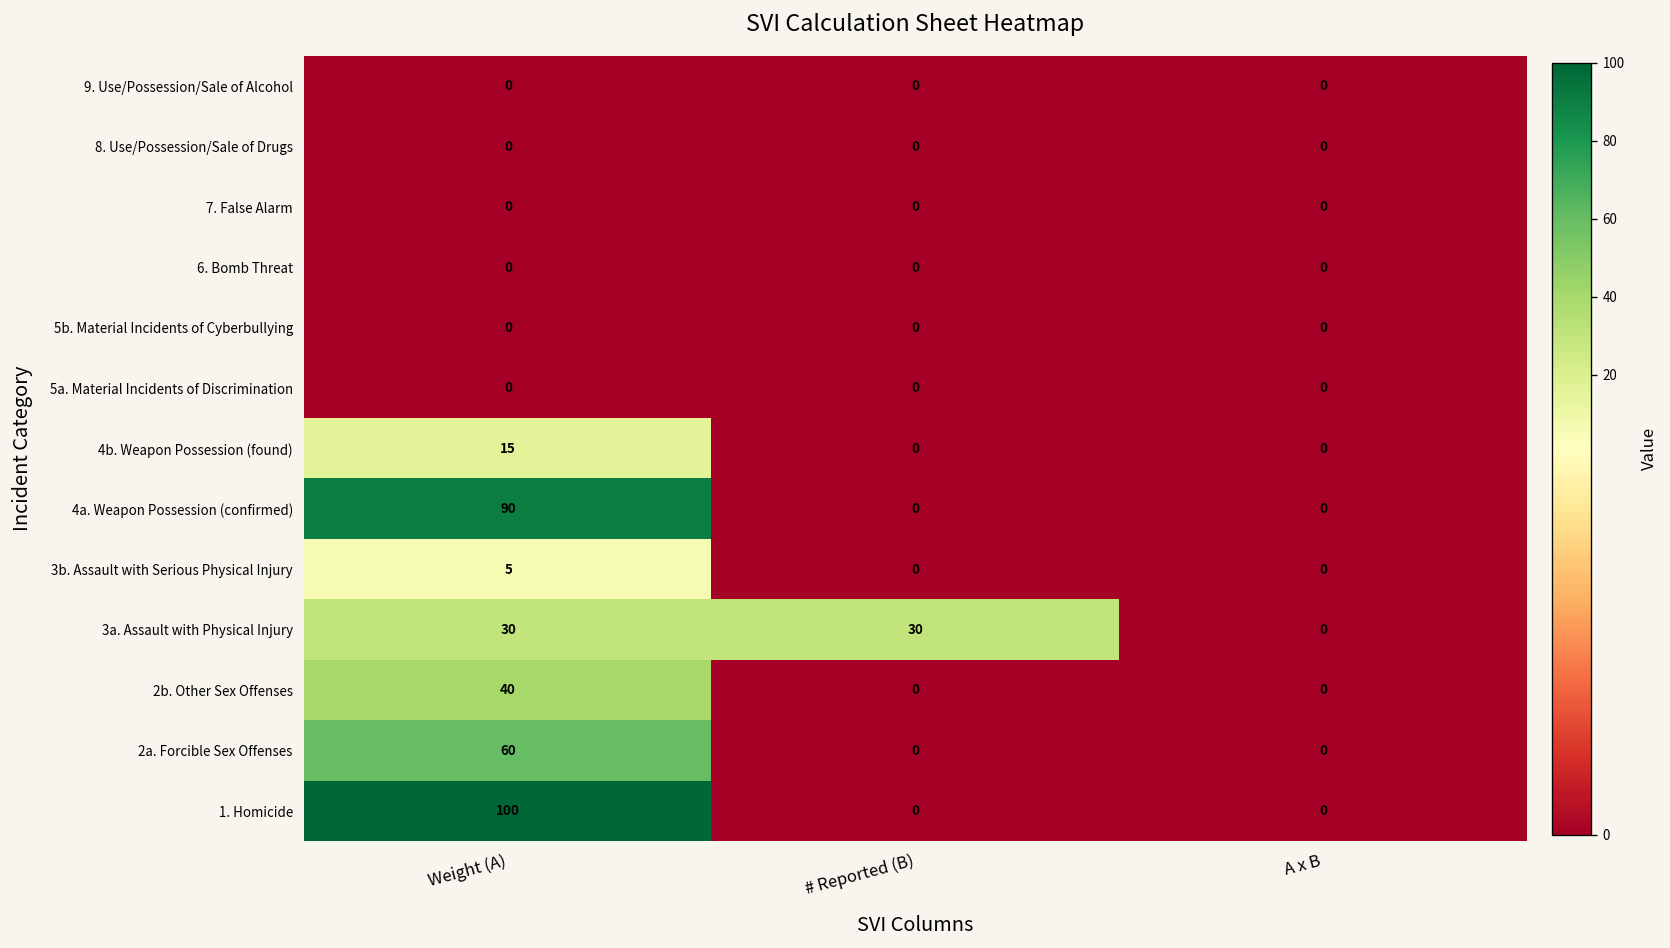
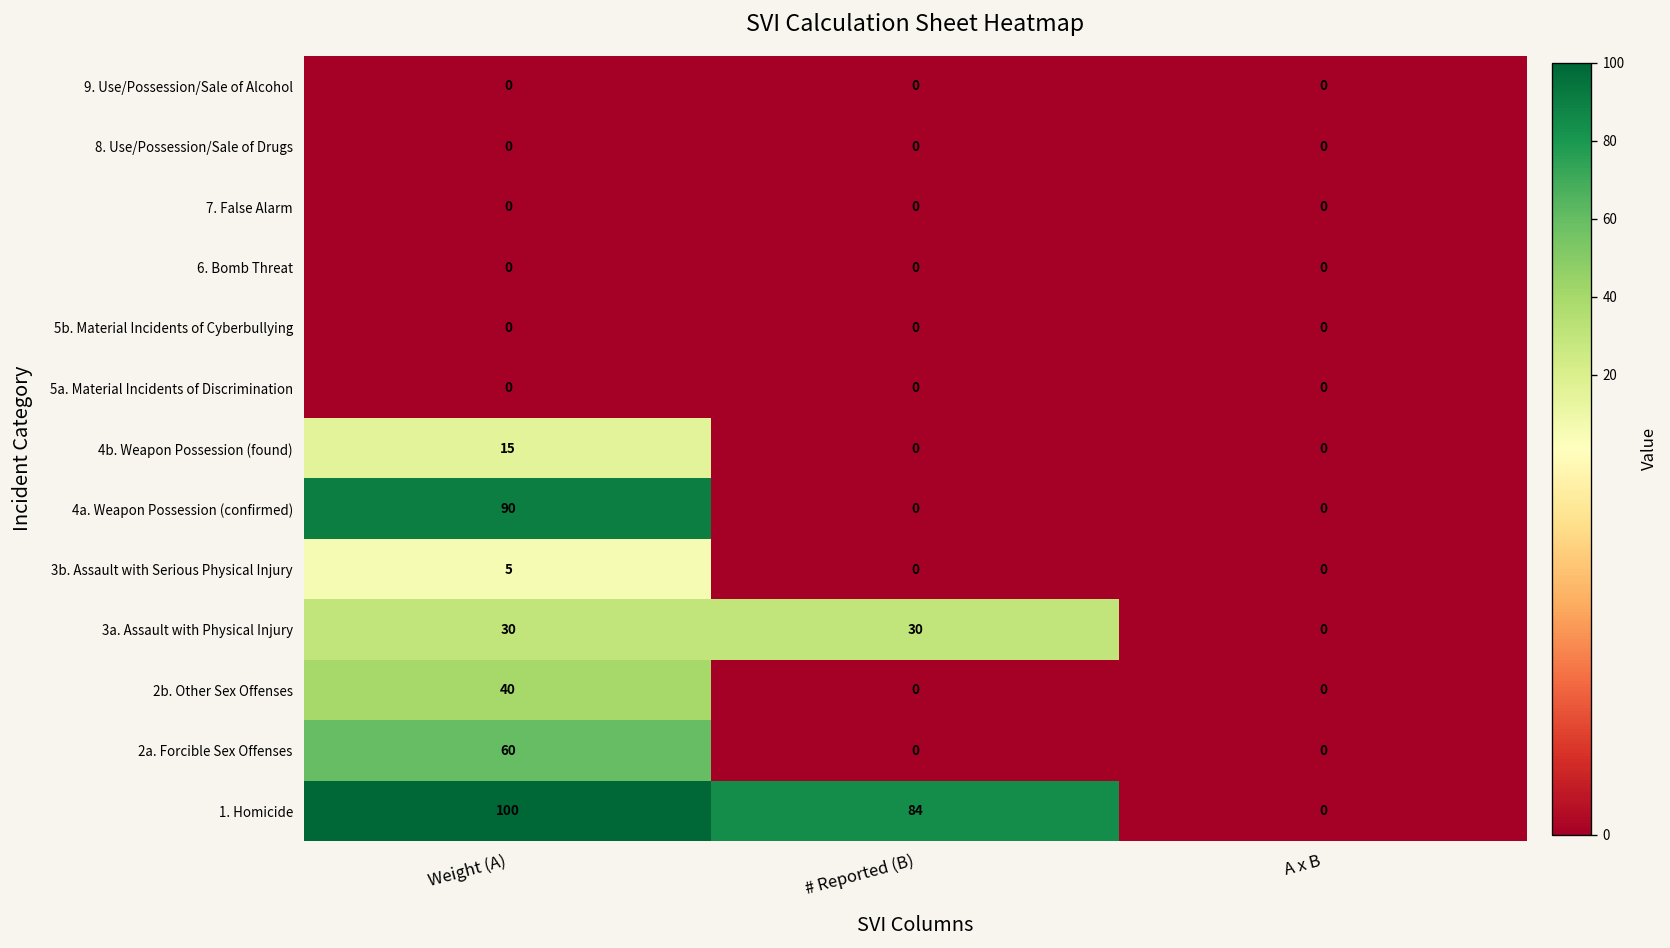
1. Homicide, # Reported (B): 0 -> 84
